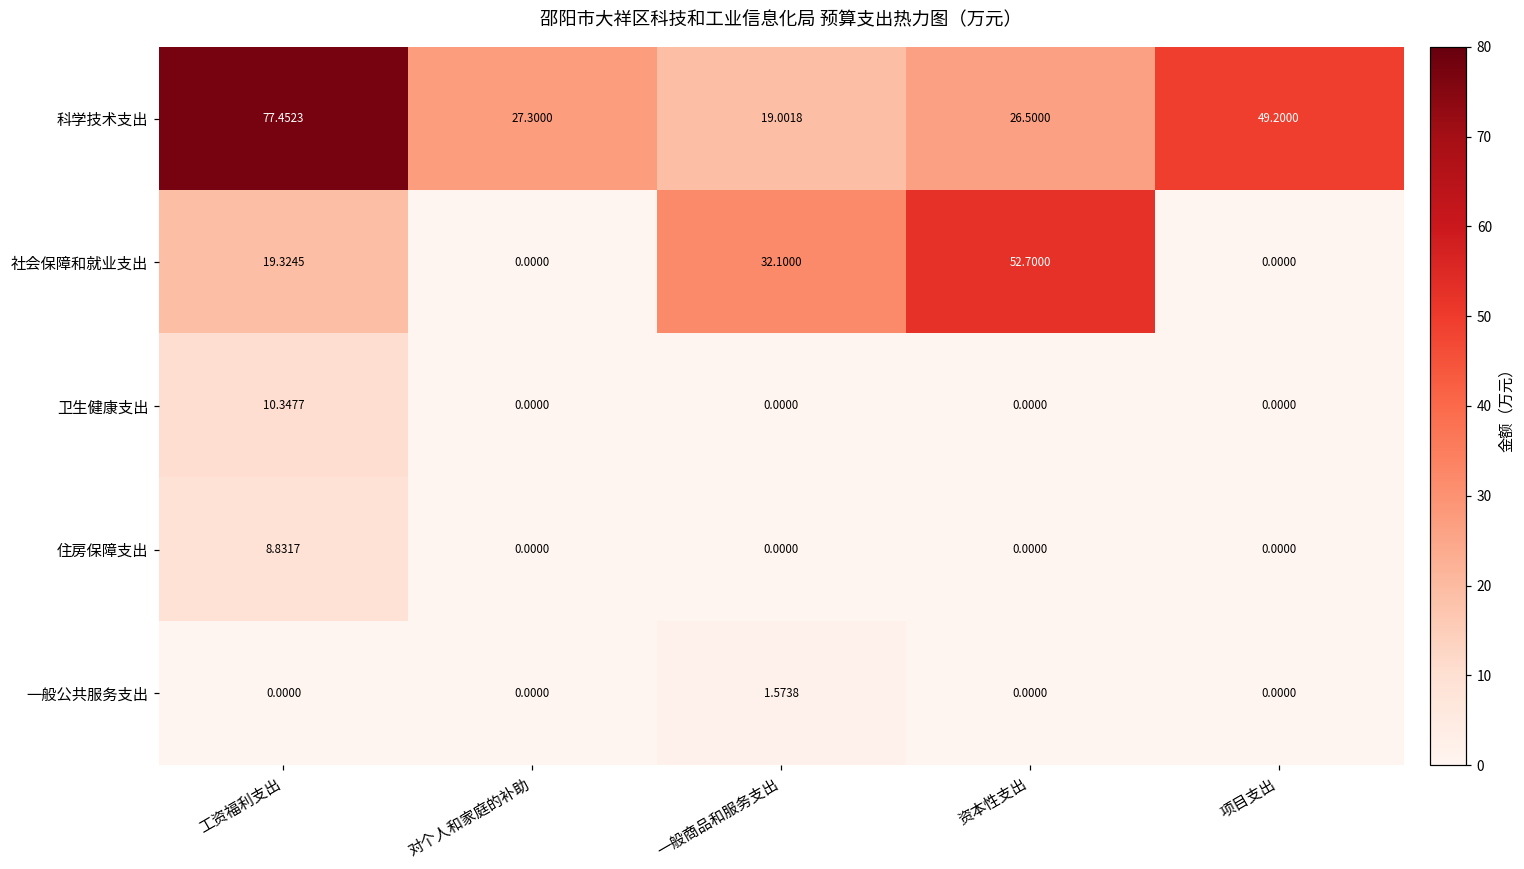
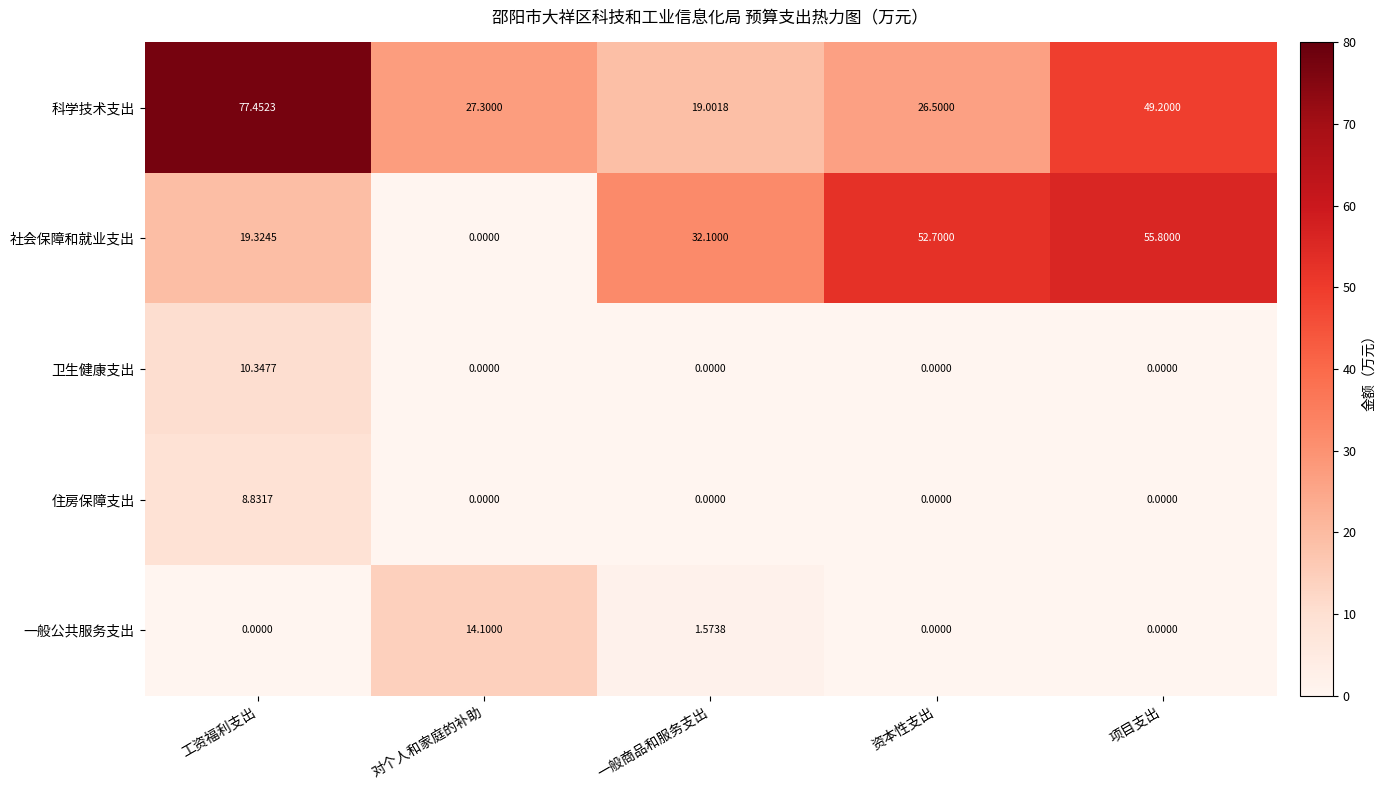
社会保障和就业支出, 项目支出: 0.0000 -> 55.8000
一般公共服务支出, 对个人和家庭的补助: 0.0000 -> 14.1000
